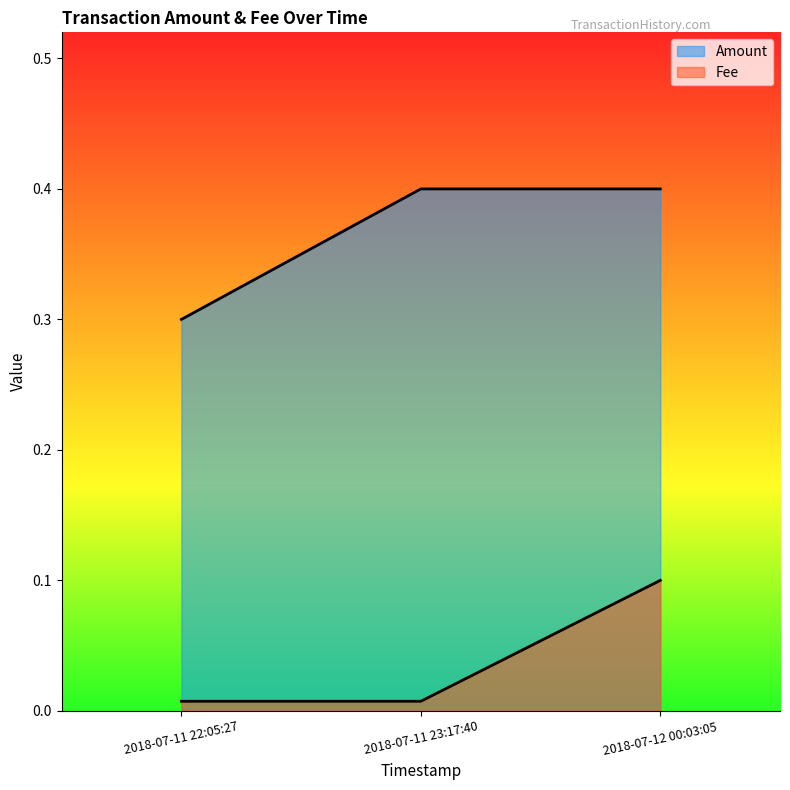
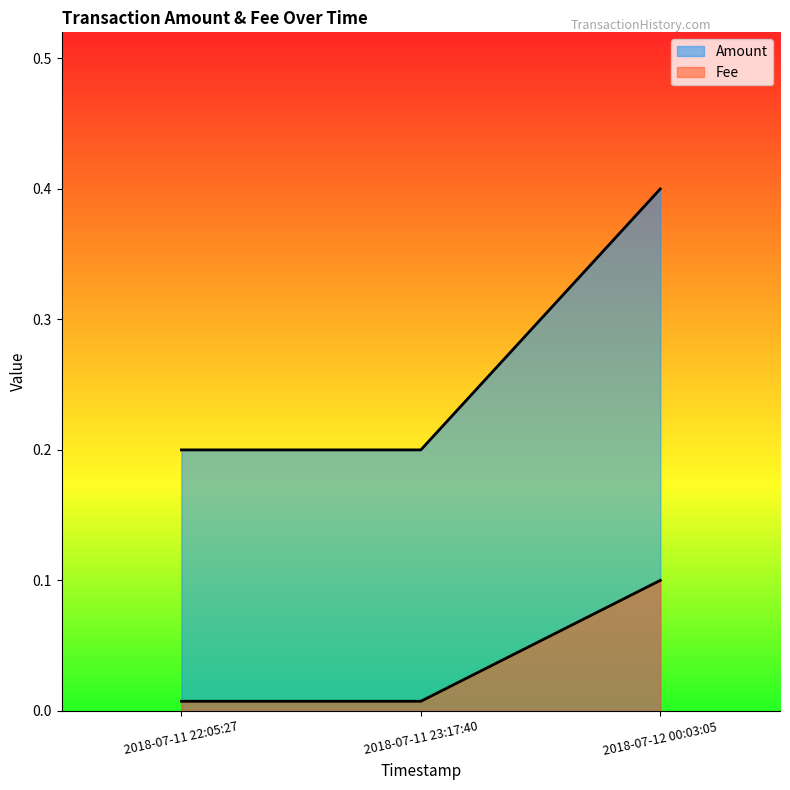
Amount, 2018-07-11 22:05:27: 0.3 -> 0.2
Amount, 2018-07-11 23:17:40: 0.4 -> 0.2
